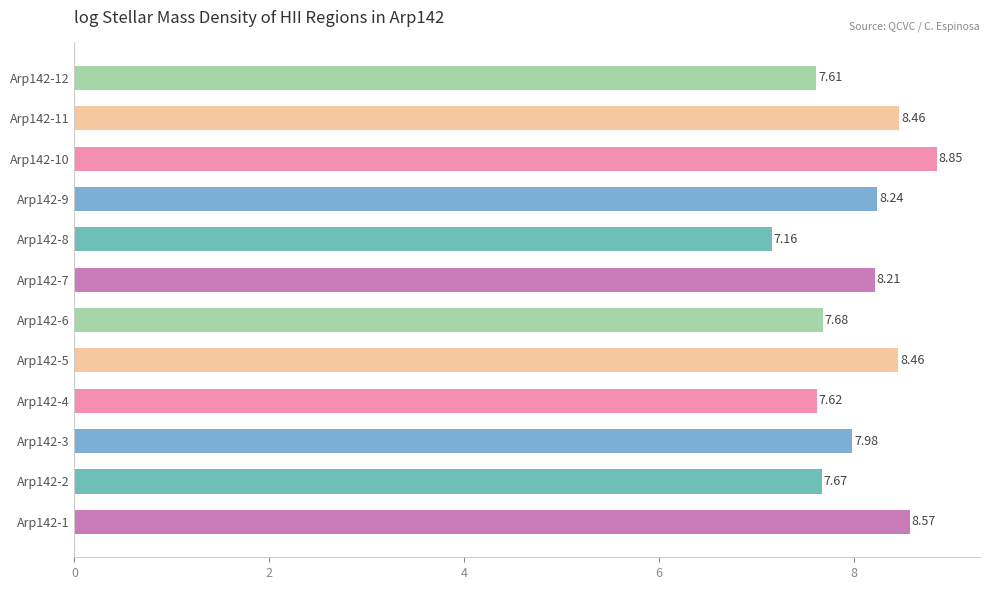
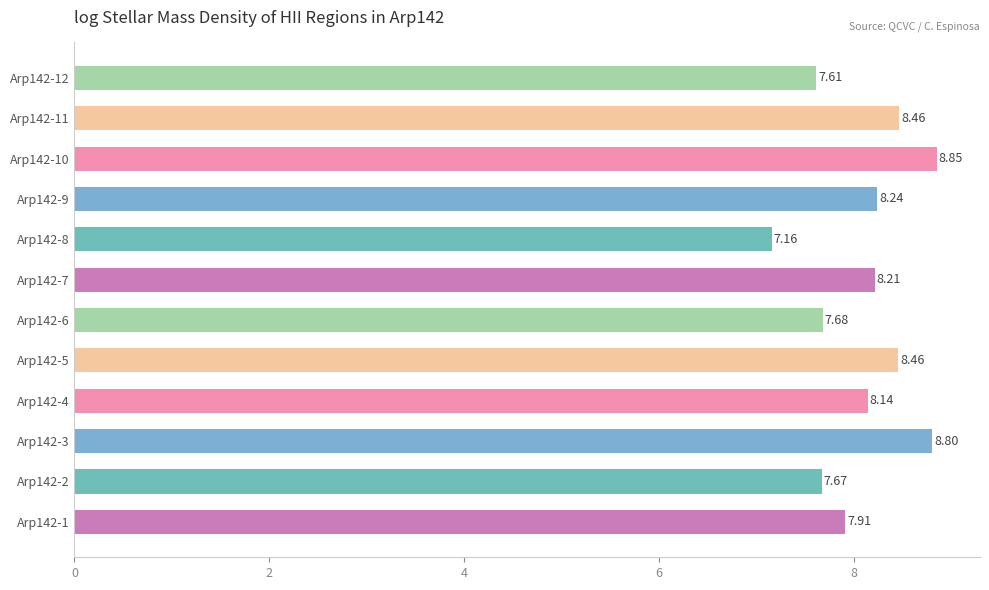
Arp142-4: 7.62 -> 8.14
Arp142-3: 7.98 -> 8.80
Arp142-1: 8.57 -> 7.91
